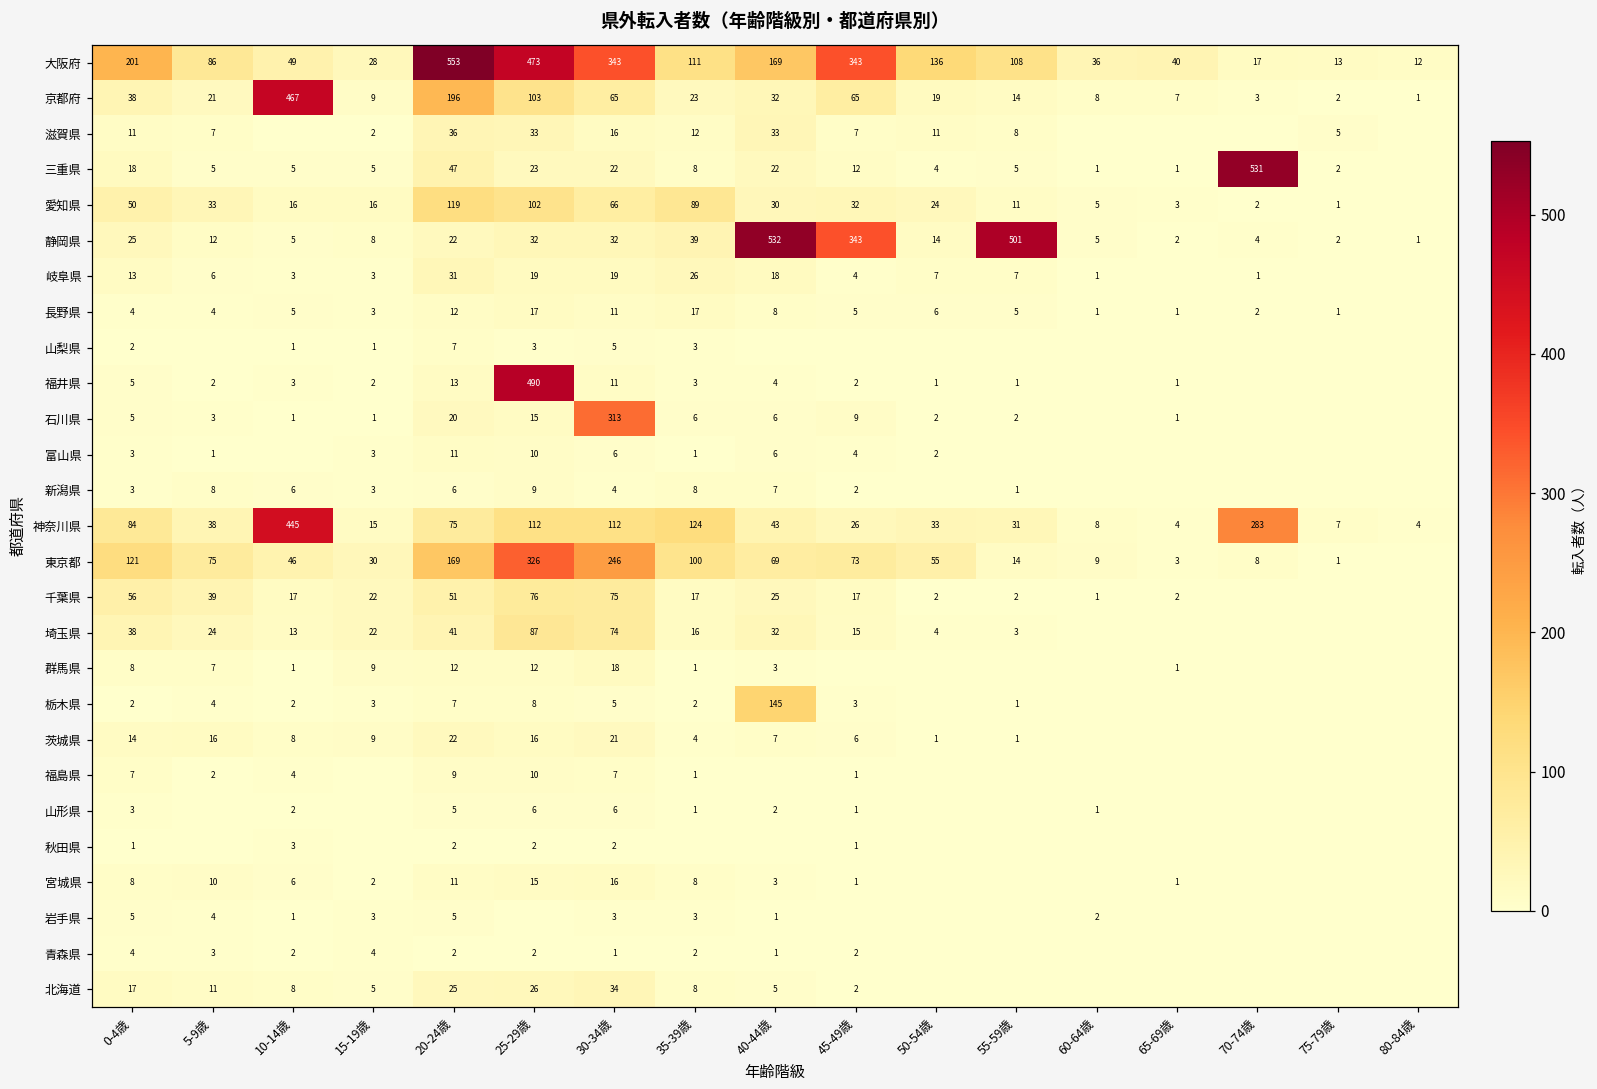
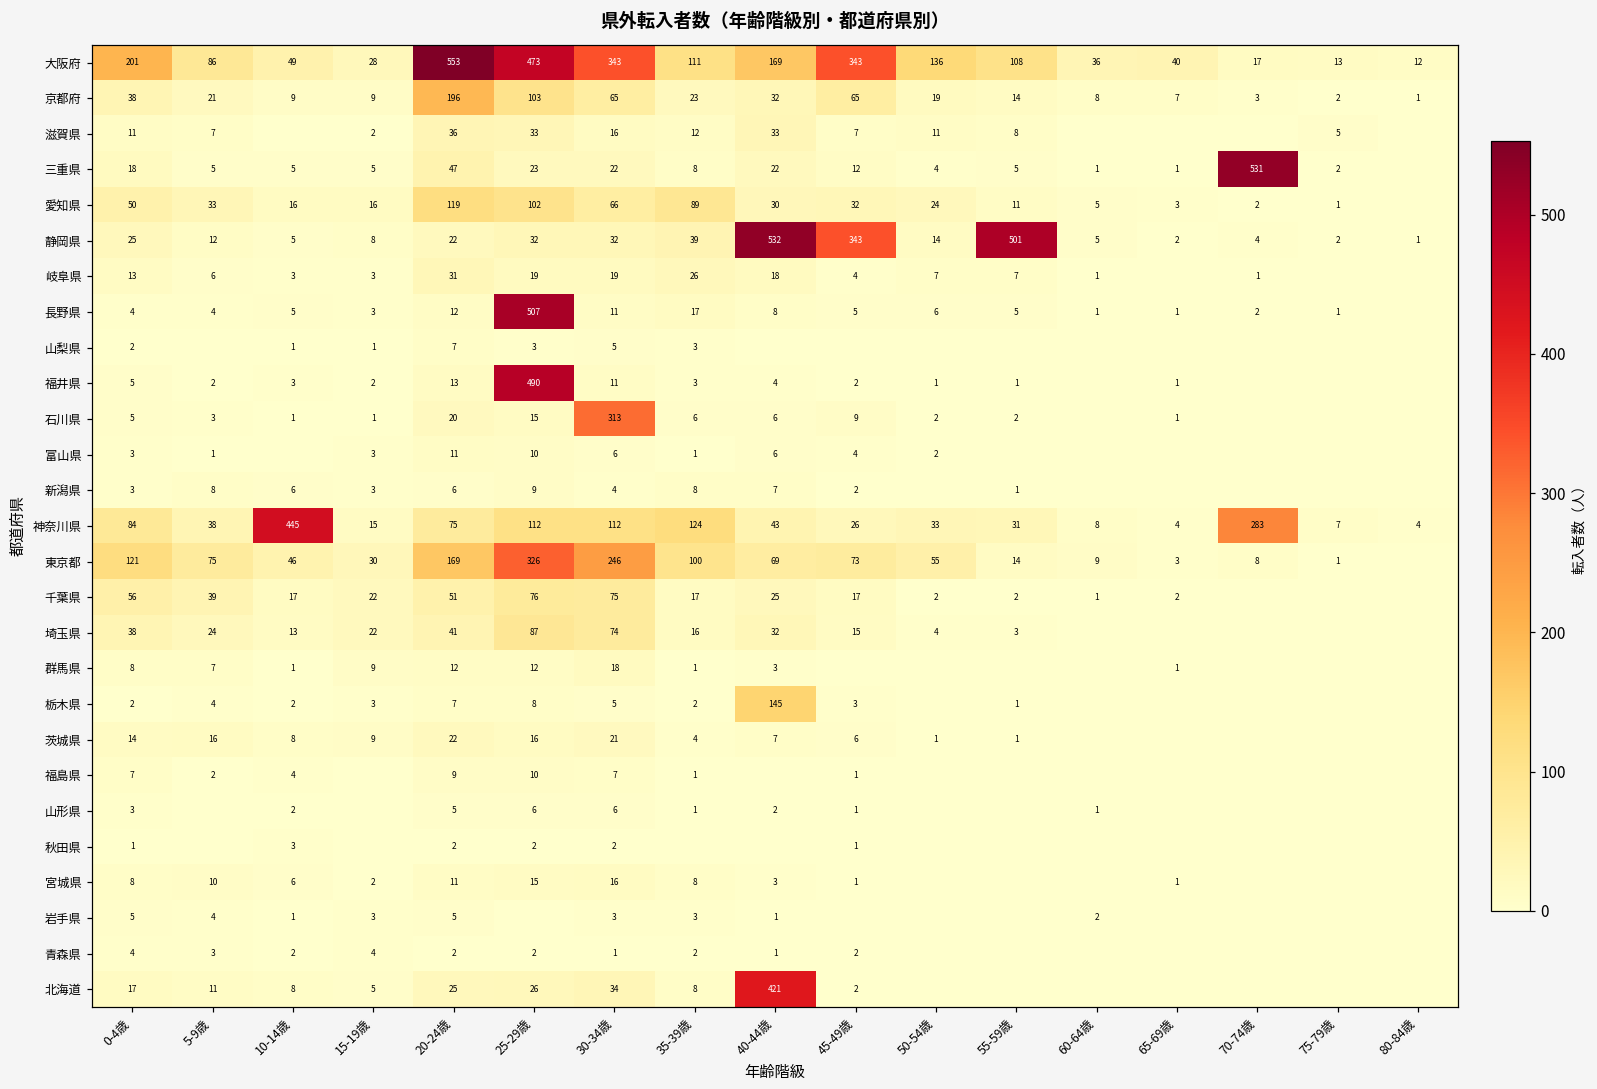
京都府, 10-14歳: 467 -> 9
長野県, 25-29歳: 17 -> 507
北海道, 40-44歳: 5 -> 421
